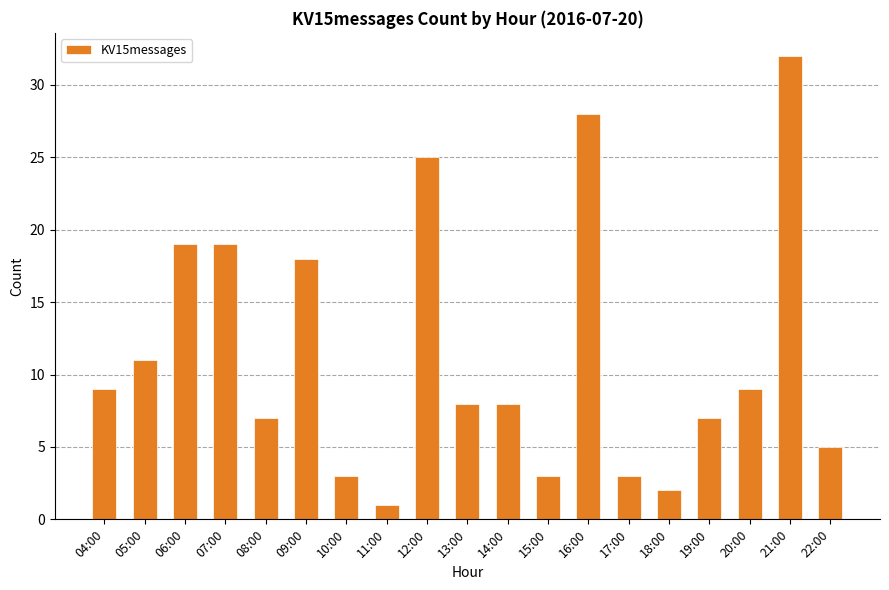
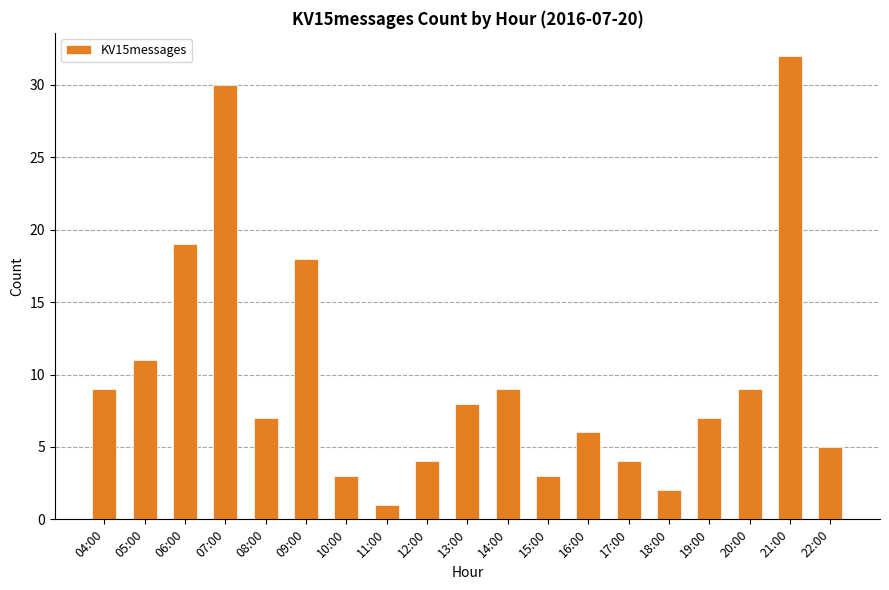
07:00: 19 -> 30
12:00: 25 -> 4
14:00: 8 -> 9
16:00: 28 -> 6
17:00: 3 -> 4
